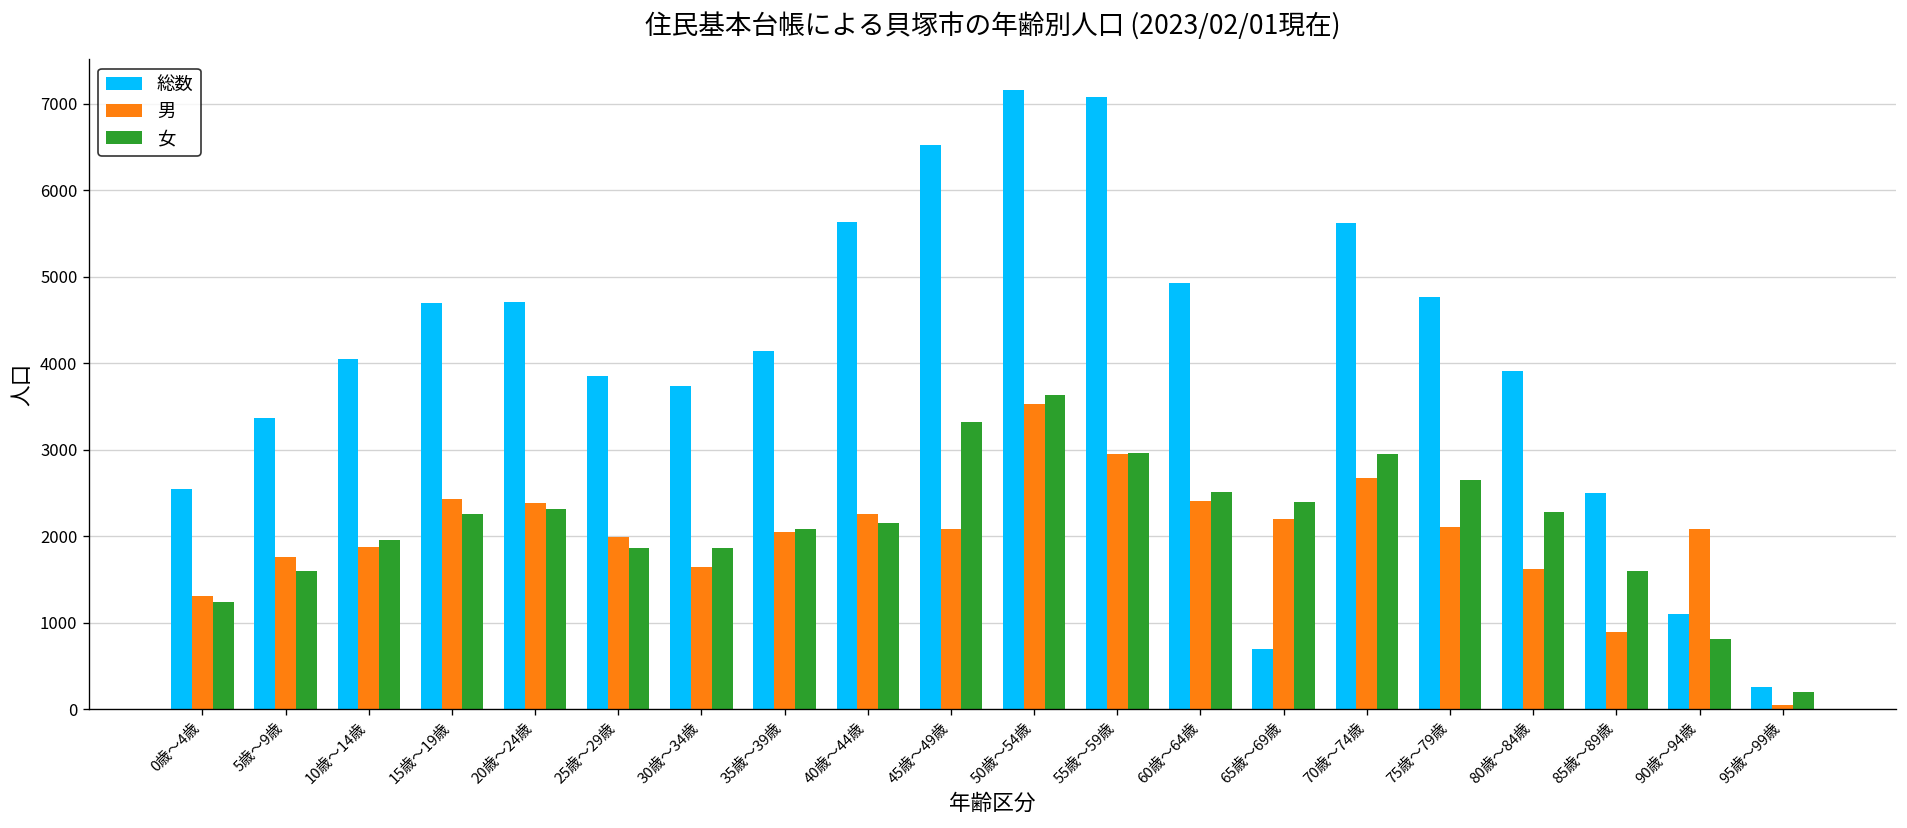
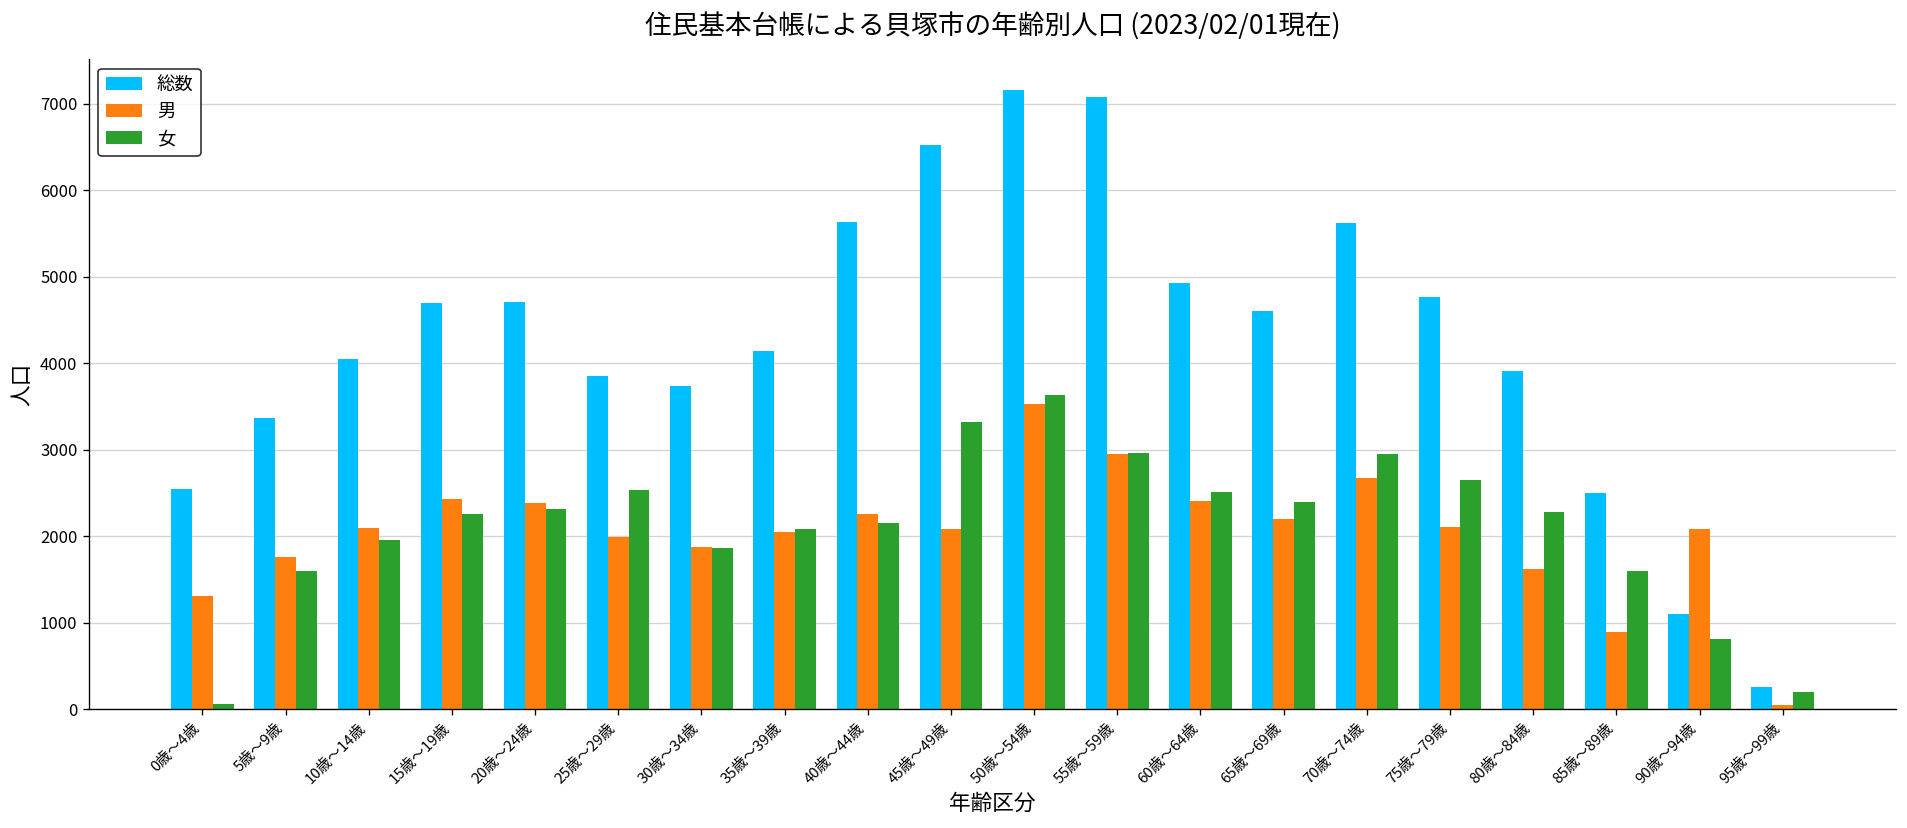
女, 0歳～4歳: 1200 -> 100
男, 10歳～14歳: 1900 -> 2100
女, 25歳～29歳: 1900 -> 2500
男, 30歳～34歳: 1600 -> 1900
総数, 65歳～69歳: 700 -> 4600
